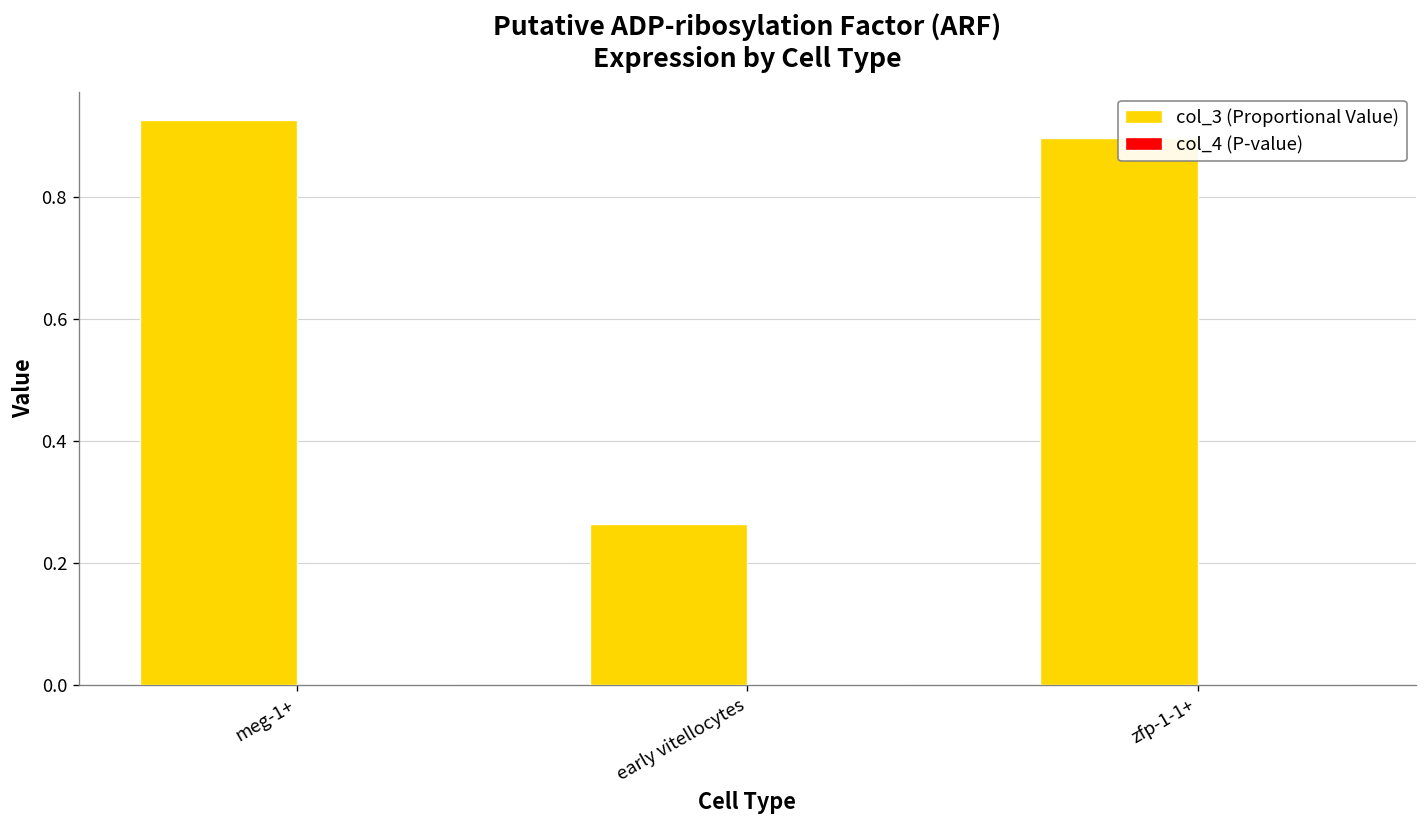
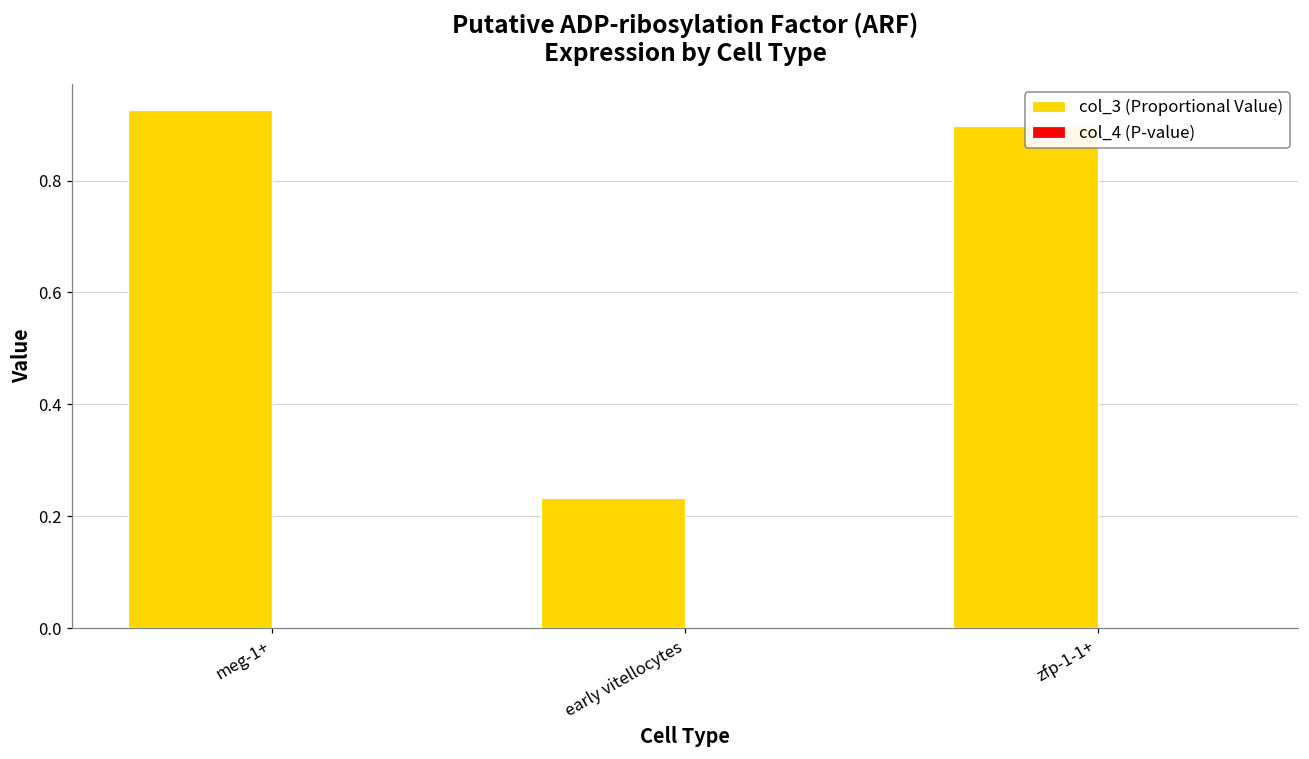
col_3 (Proportional Value), early vitellocytes: 0.26 -> 0.23
